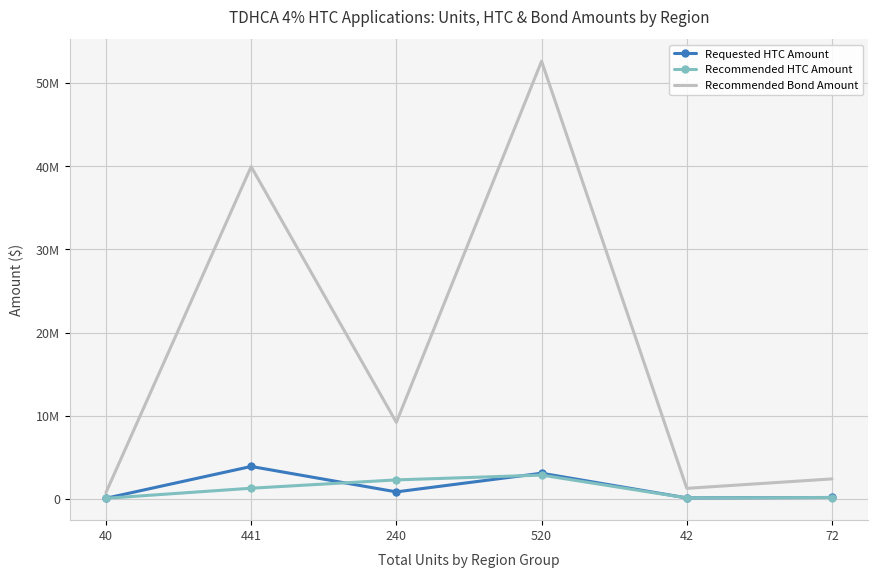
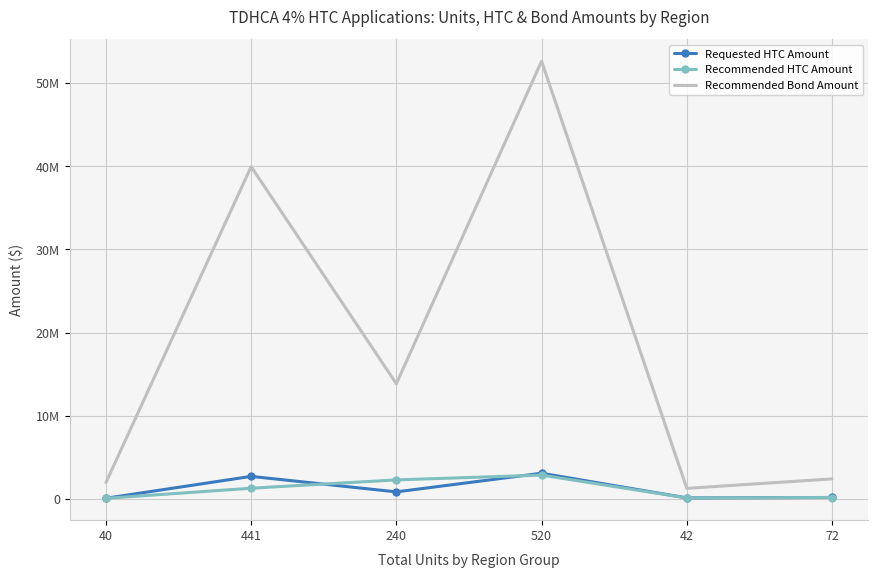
Recommended Bond Amount, 40: 1000000 -> 2000000
Requested HTC Amount, 441: 4000000 -> 3000000
Recommended Bond Amount, 240: 9000000 -> 14000000
